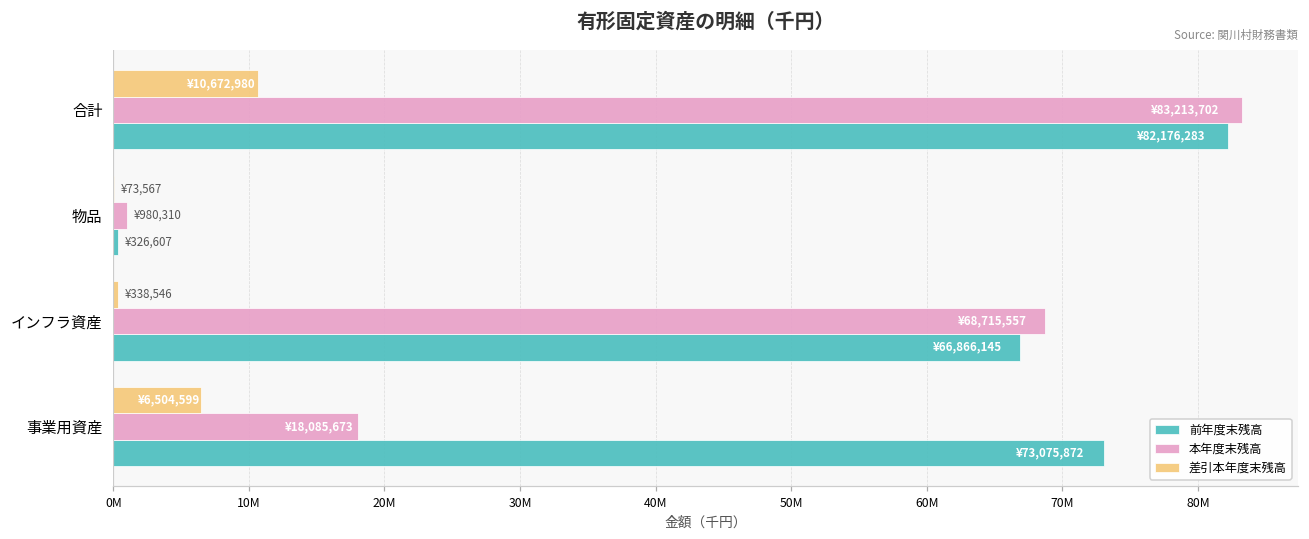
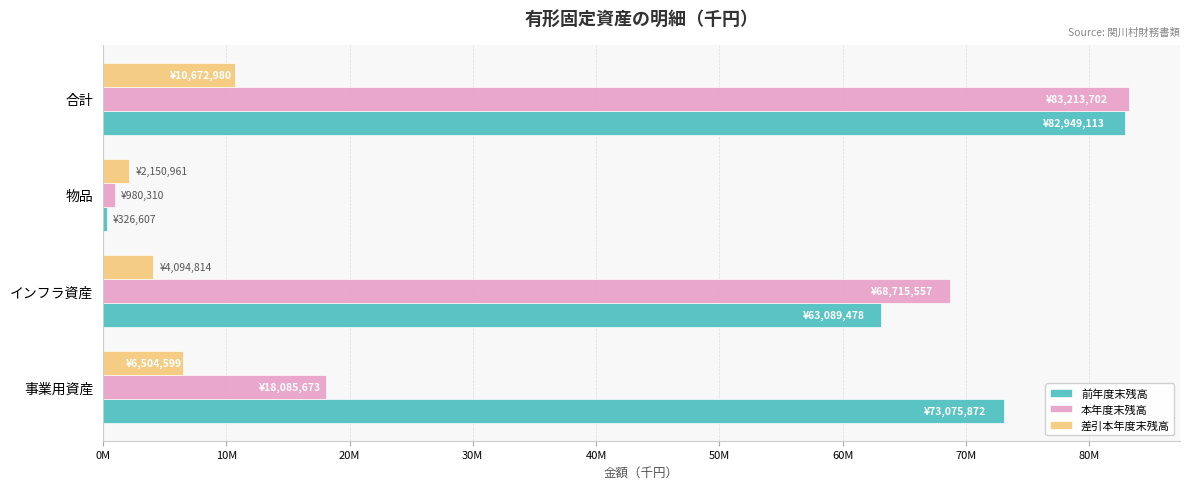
前年度末残高, 合計: ¥82,176,283 -> ¥82,949,113
差引本年度末残高, 物品: ¥73,567 -> ¥2,150,961
差引本年度末残高, インフラ資産: ¥338,546 -> ¥4,094,814
前年度末残高, インフラ資産: ¥66,866,145 -> ¥63,089,478
